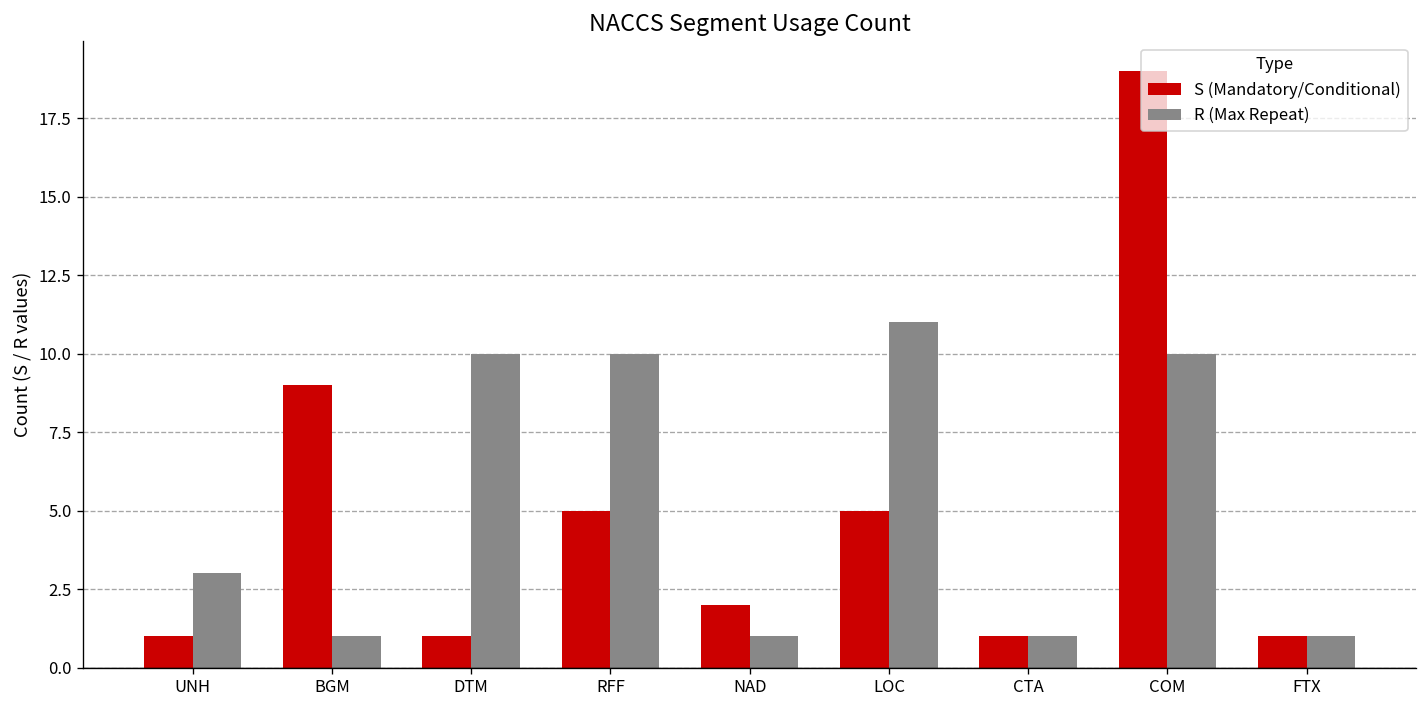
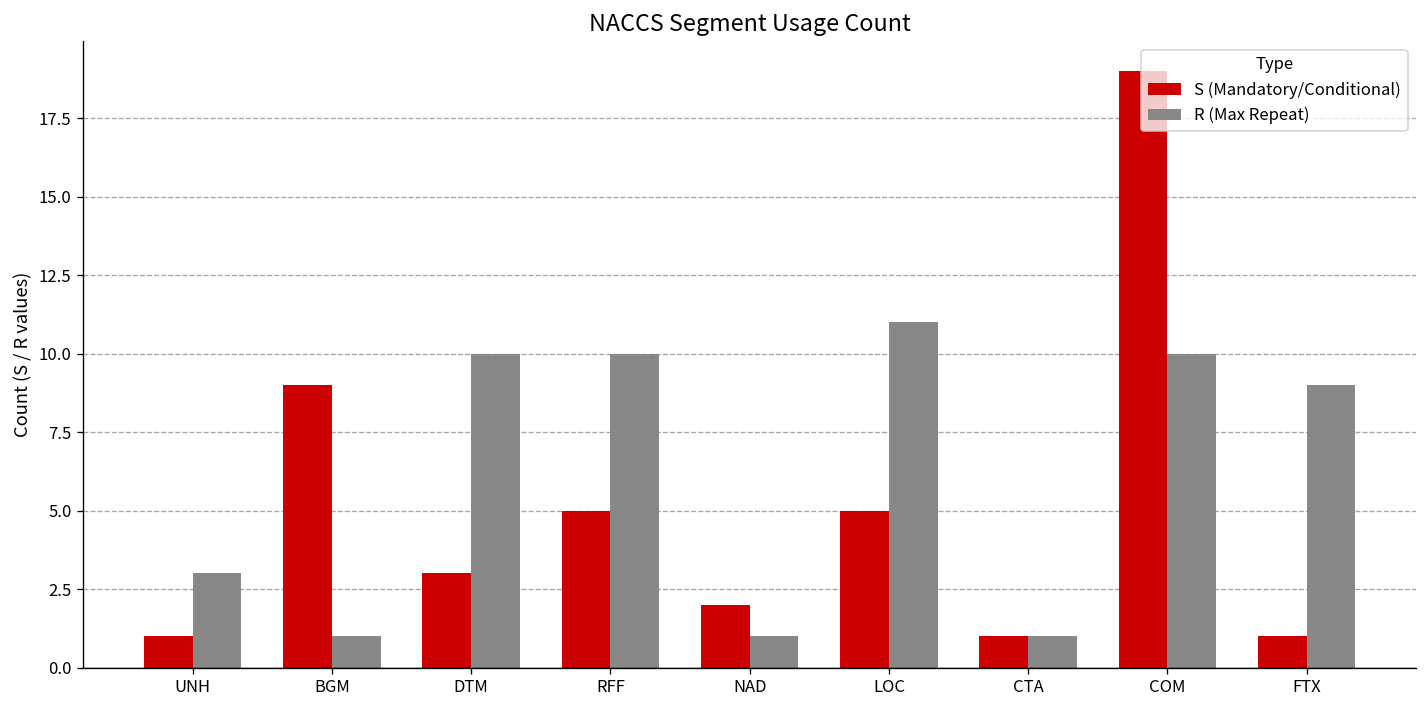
S (Mandatory/Conditional), DTM: 1 -> 3
R (Max Repeat), FTX: 1 -> 9
